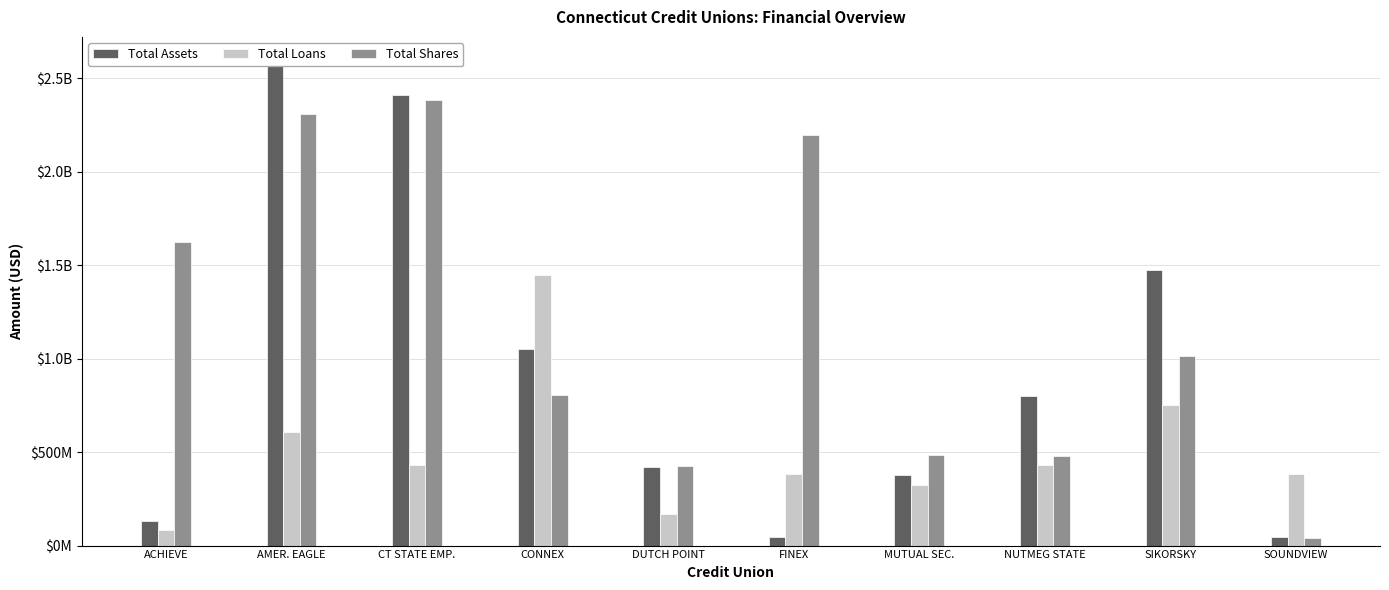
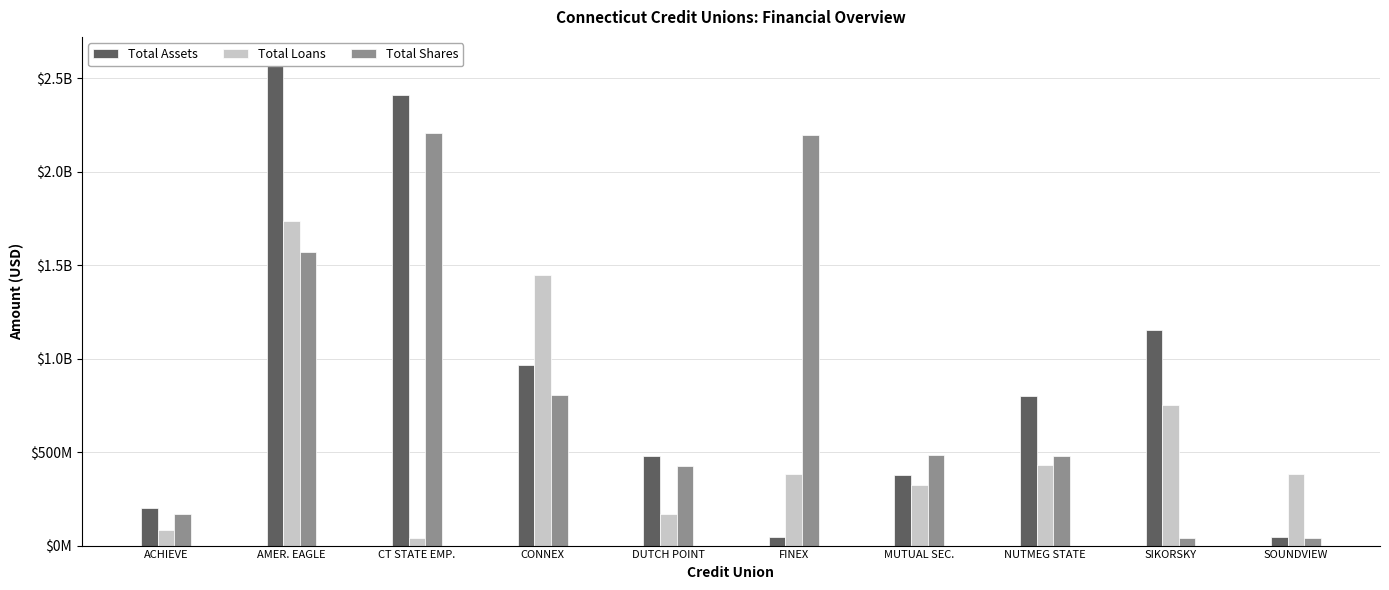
Total Assets, ACHIEVE: $130000000 -> $200000000
Total Shares, ACHIEVE: $1630000000 -> $170000000
Total Loans, AMER. EAGLE: $610000000 -> $1740000000
Total Shares, AMER. EAGLE: $2310000000 -> $1570000000
Total Loans, CT STATE EMP.: $430000000 -> $40000000
Total Shares, CT STATE EMP.: $2390000000 -> $2210000000
Total Assets, CONNEX: $1050000000 -> $970000000
Total Assets, DUTCH POINT: $420000000 -> $480000000
Total Assets, SIKORSKY: $1480000000 -> $1160000000
Total Shares, SIKORSKY: $1020000000 -> $40000000
